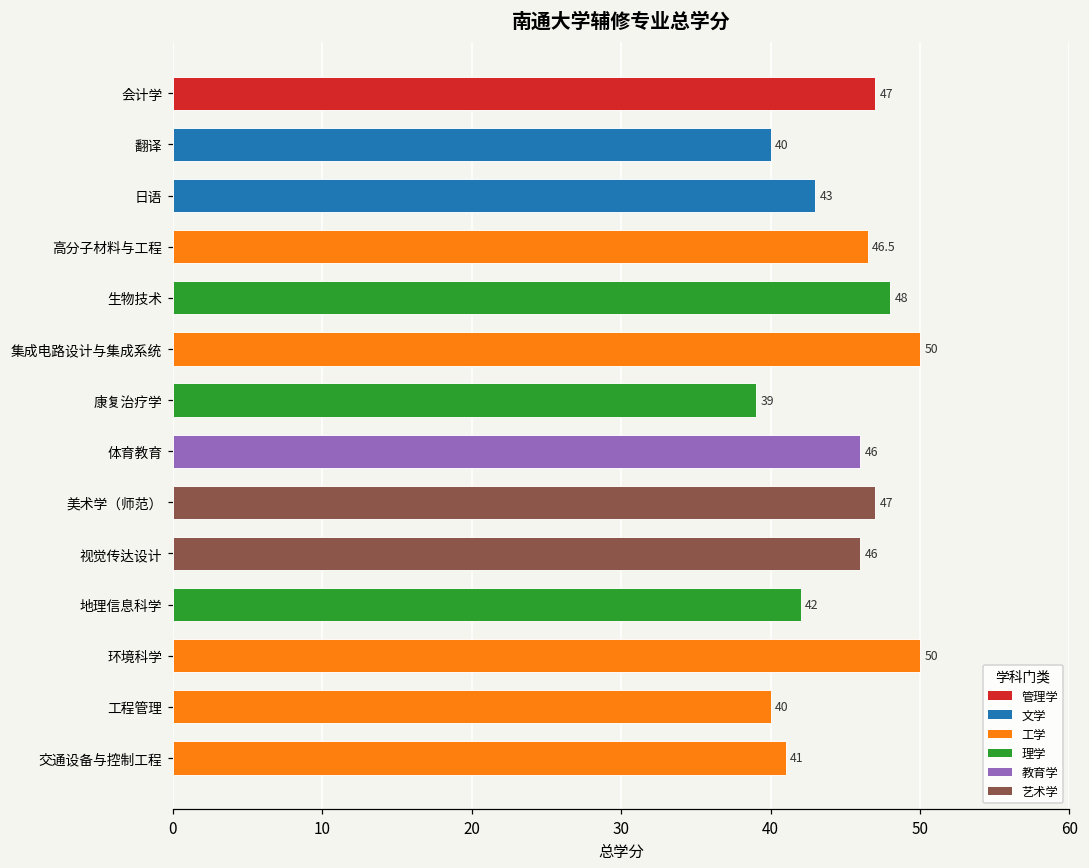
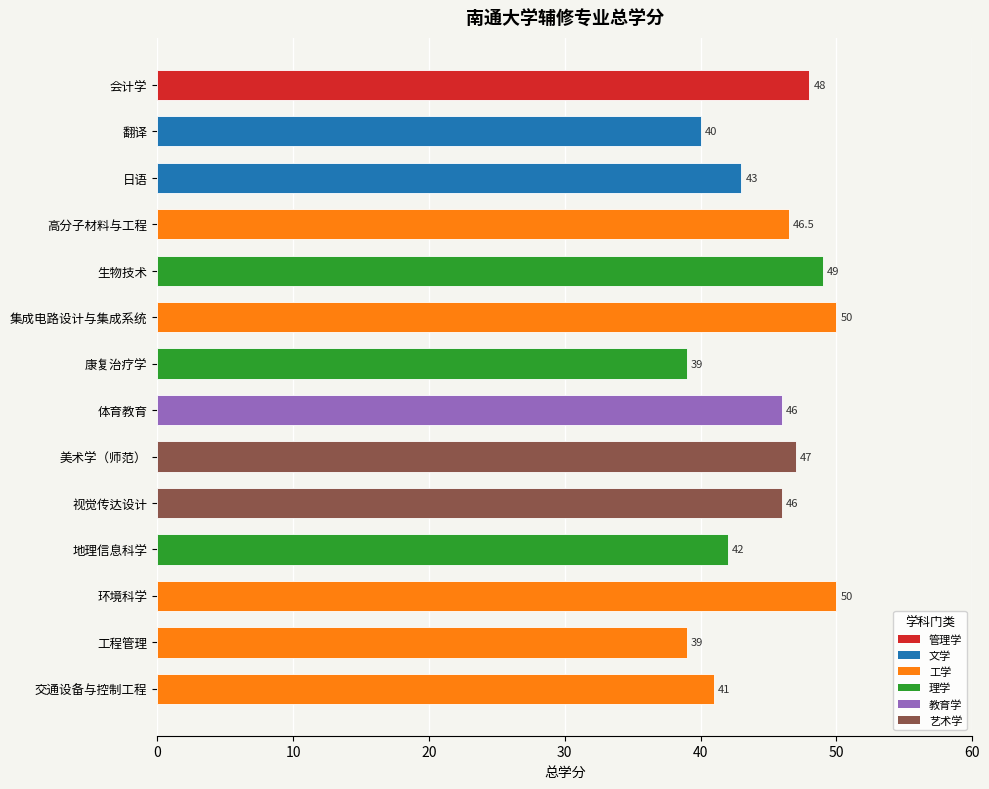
会计学: 47 -> 48
生物技术: 48 -> 49
工程管理: 40 -> 39
